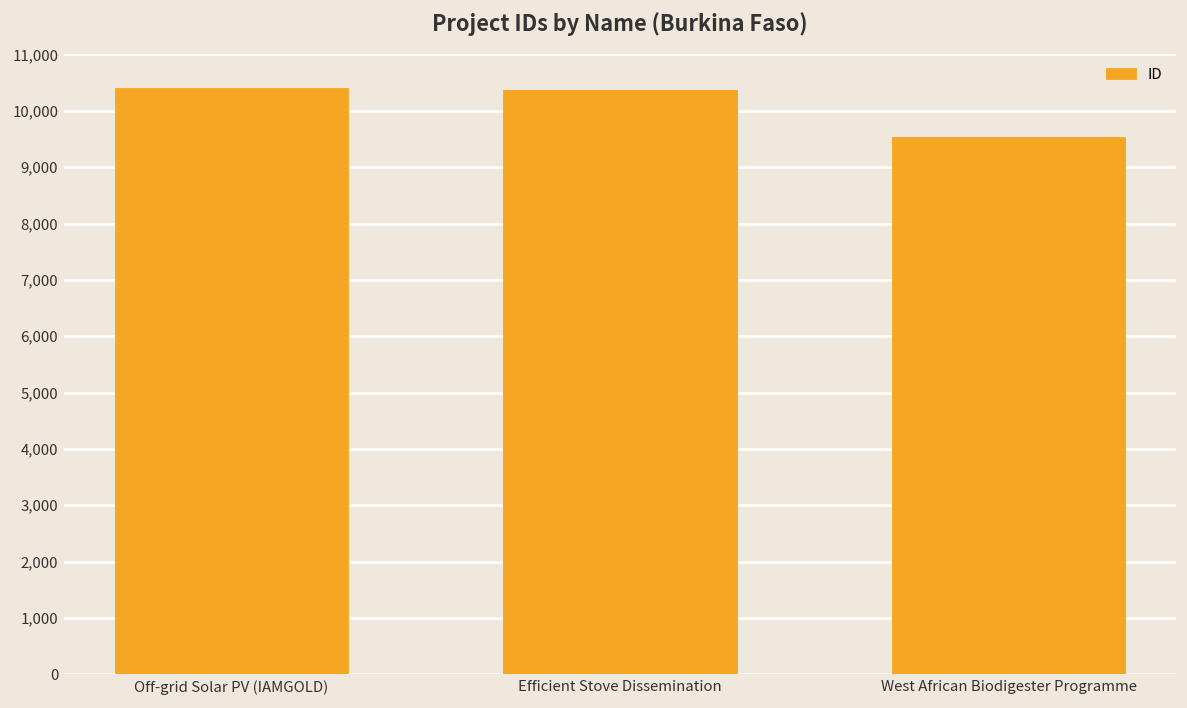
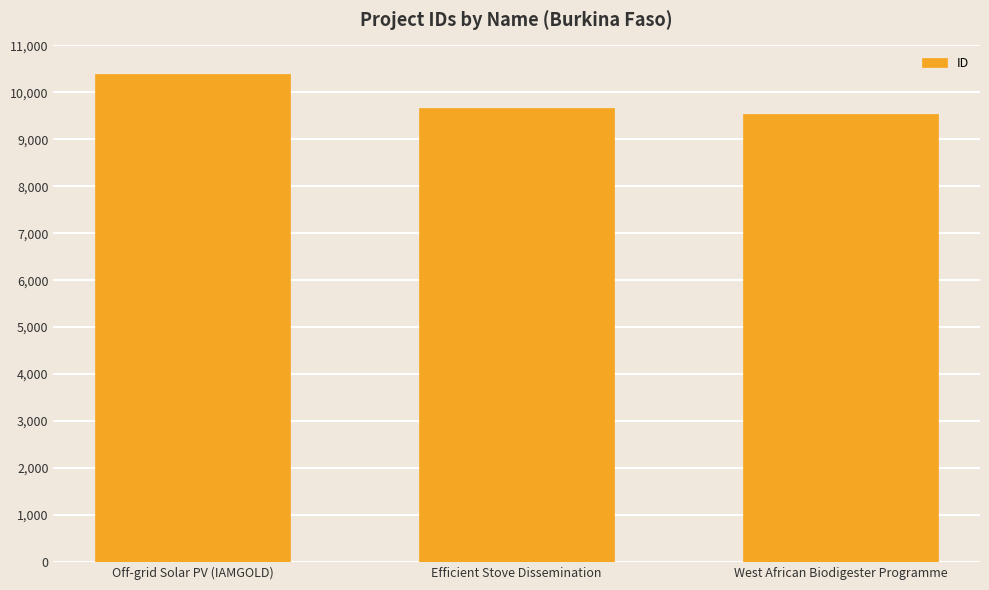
Efficient Stove Dissemination: 10,400 -> 9,700
